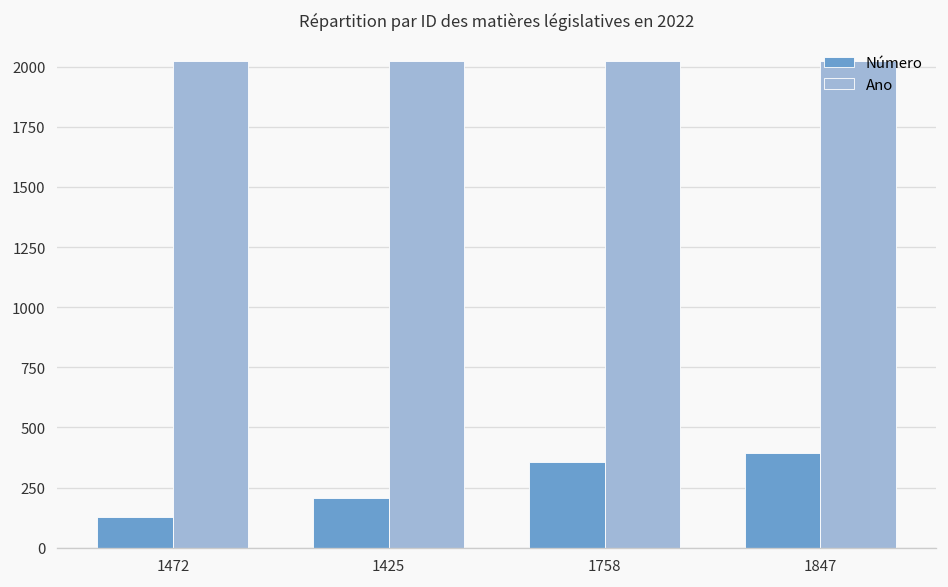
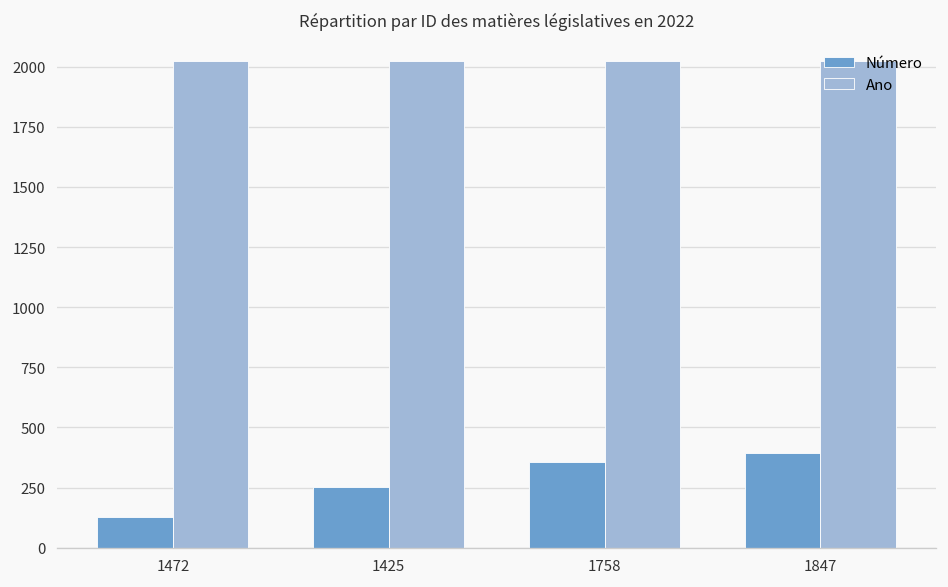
Número, 1425: 210 -> 250
